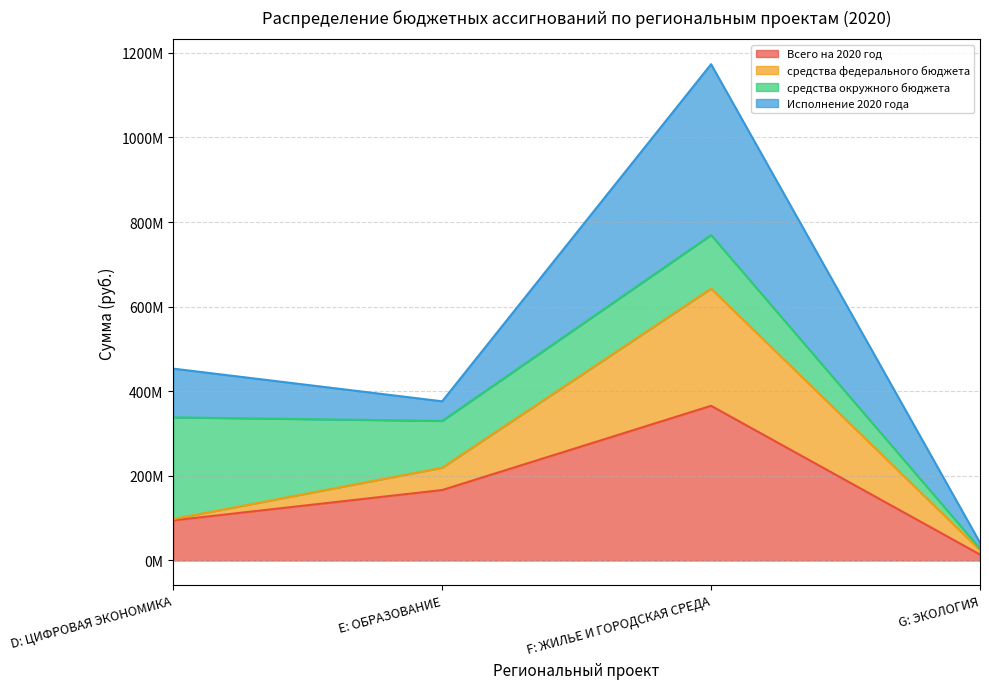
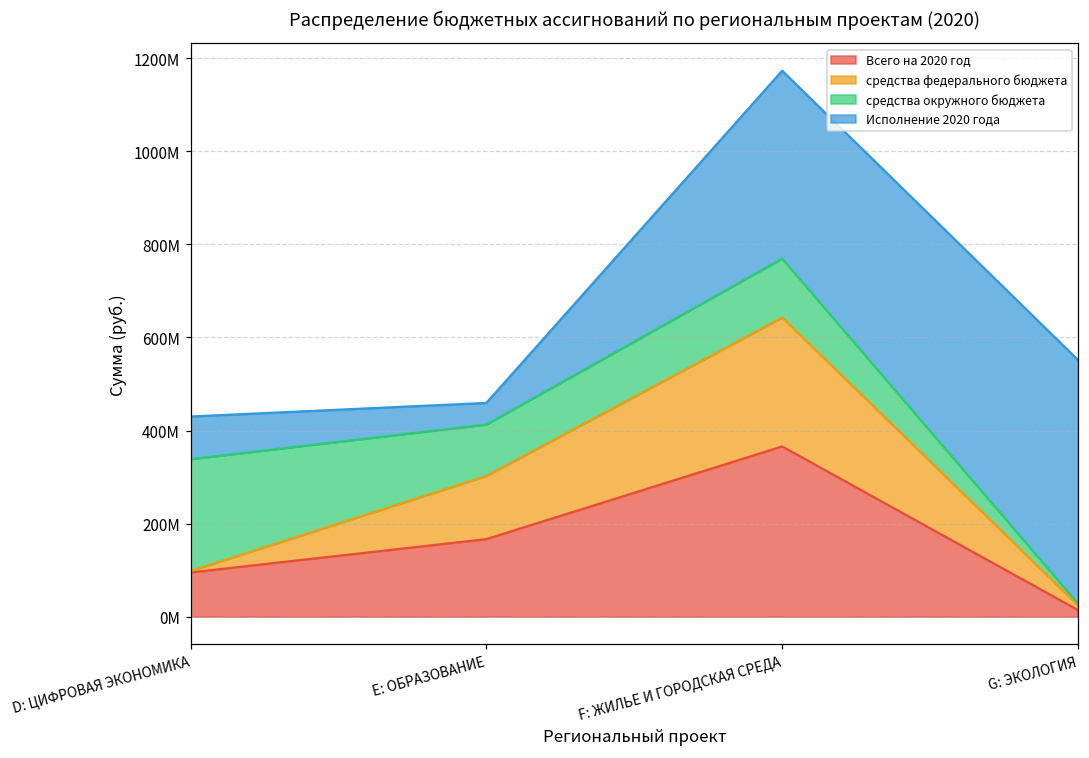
Исполнение 2020 года, D: ЦИФРОВАЯ ЭКОНОМИКА: 120000000 -> 90000000
средства федерального бюджета, E: ОБРАЗОВАНИЕ: 50000000 -> 140000000
Исполнение 2020 года, G: ЭКОЛОГИЯ: 10000000 -> 520000000
